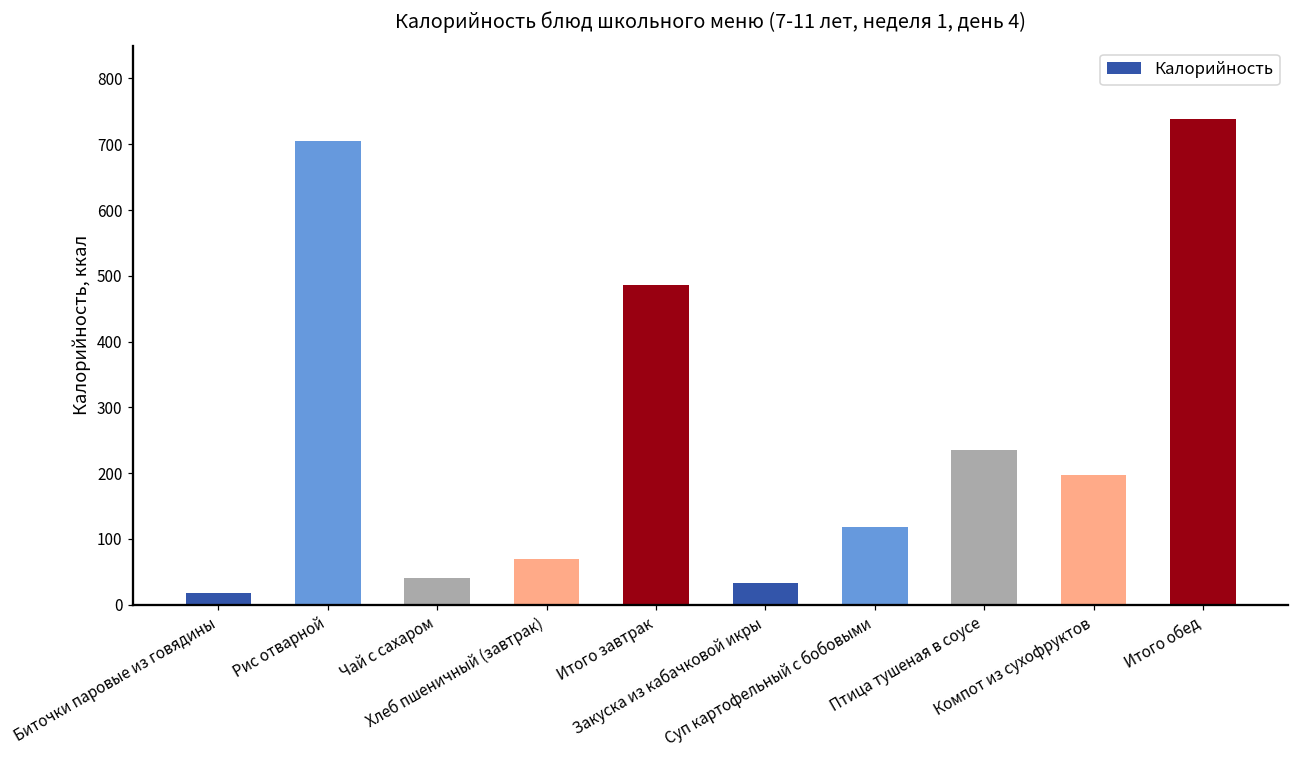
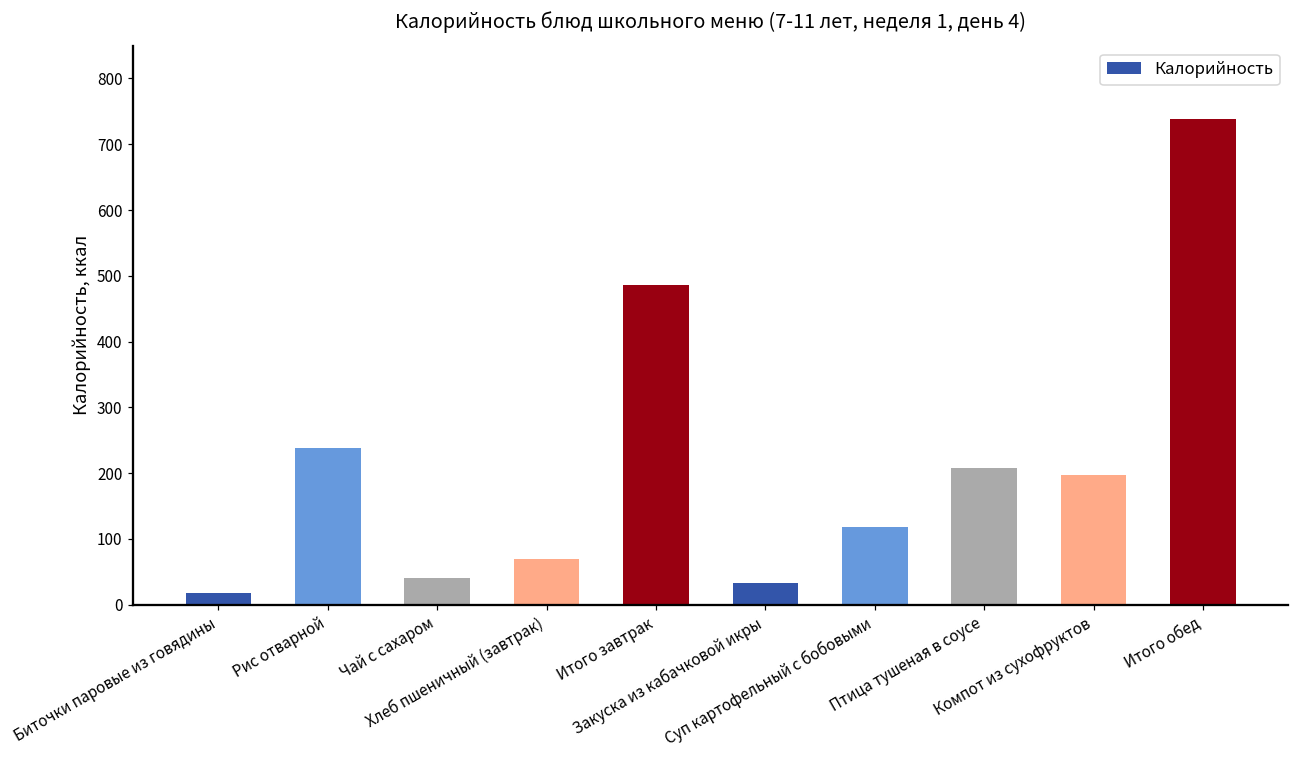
Рис отварной: 700 -> 240
Птица тушеная в соусе: 230 -> 210
